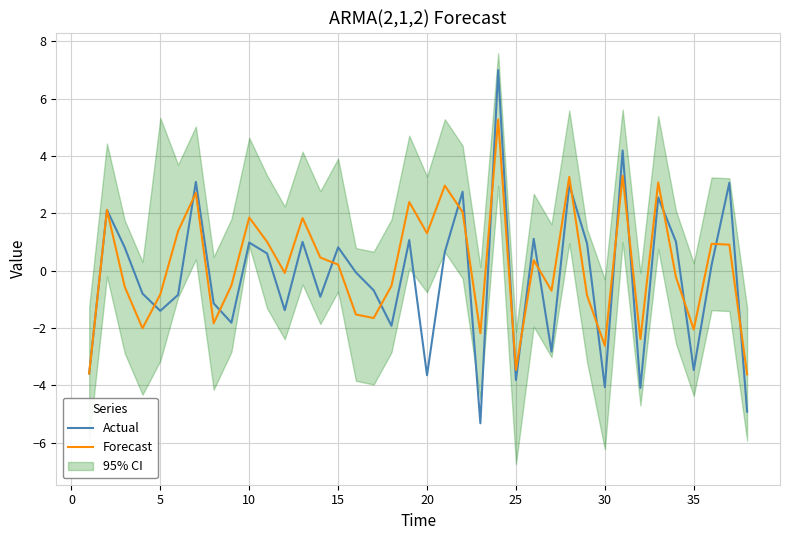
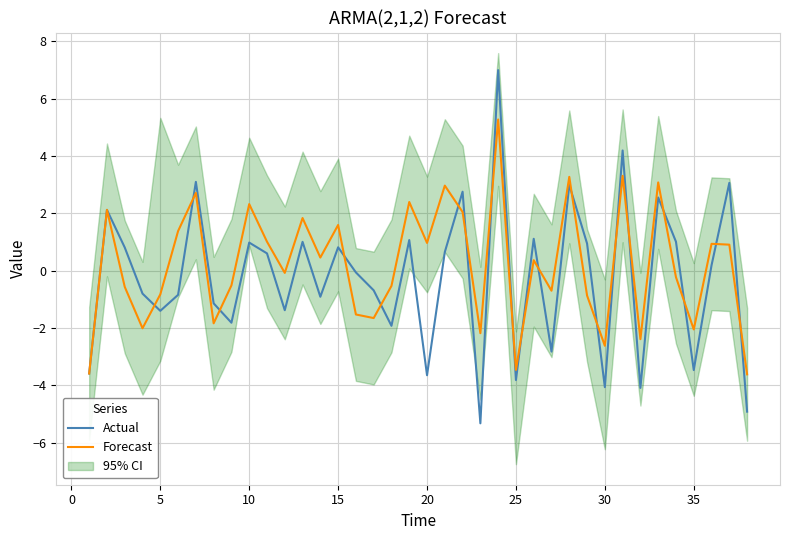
Forecast, 10: 1.9 -> 2.3
Forecast, 15: 0.2 -> 1.6
Forecast, 20: 1.3 -> 1.0
